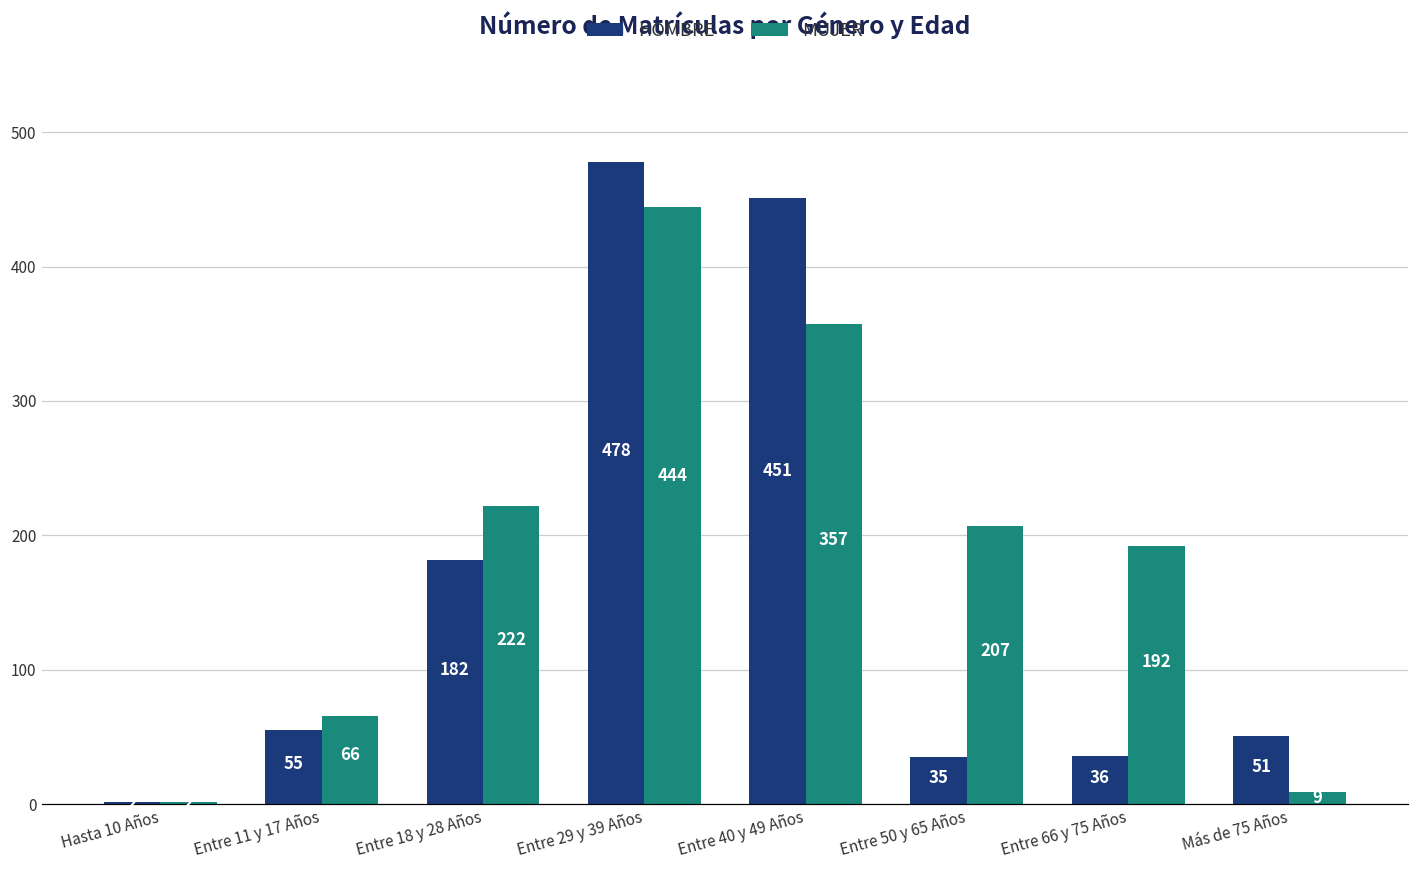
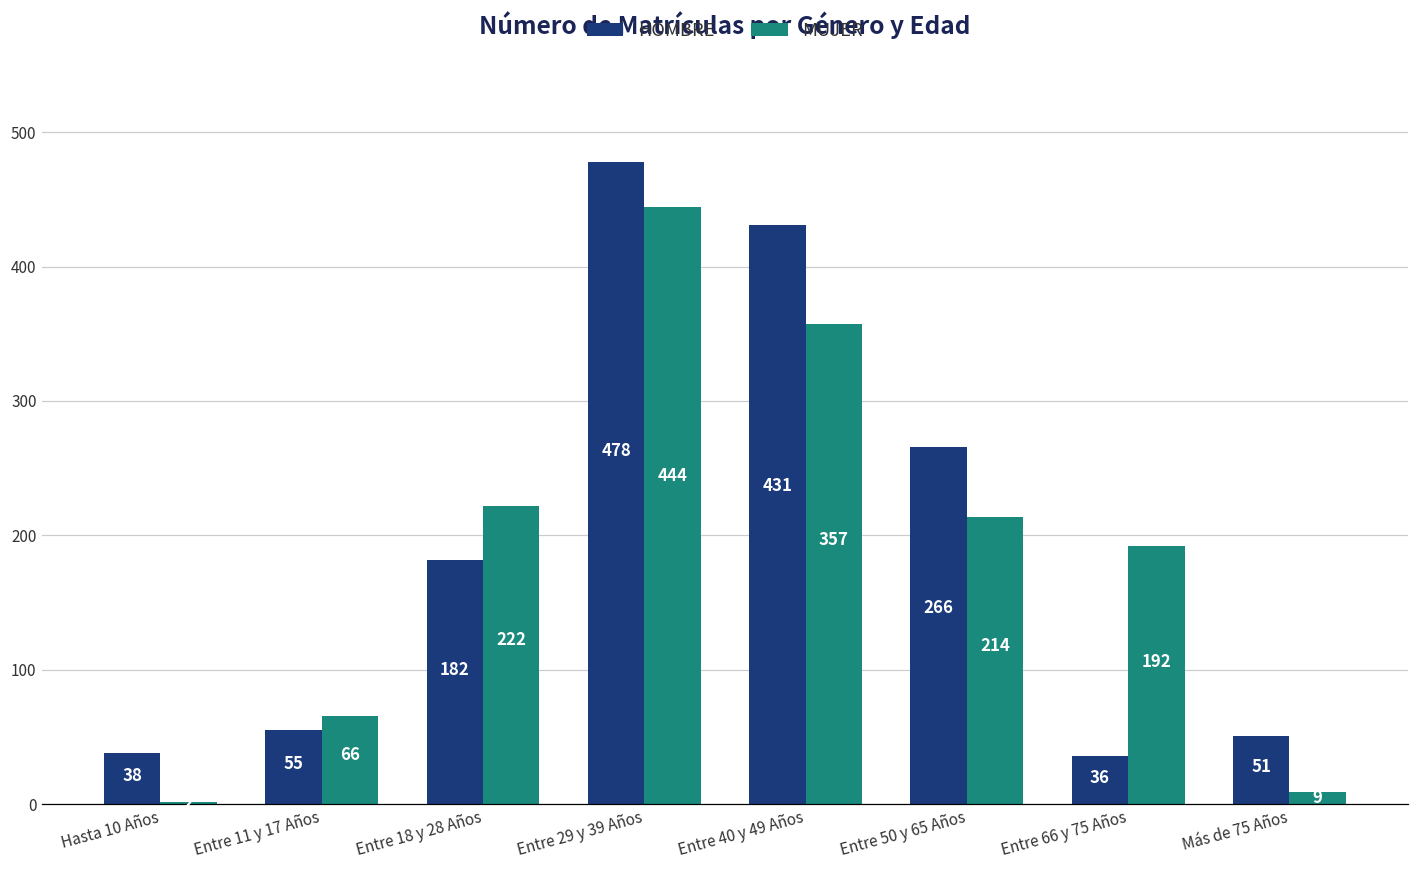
HOMBRE, Hasta 10 Años: 2 -> 38
HOMBRE, Entre 40 y 49 Años: 451 -> 431
HOMBRE, Entre 50 y 65 Años: 35 -> 266
MUJER, Entre 50 y 65 Años: 207 -> 214
